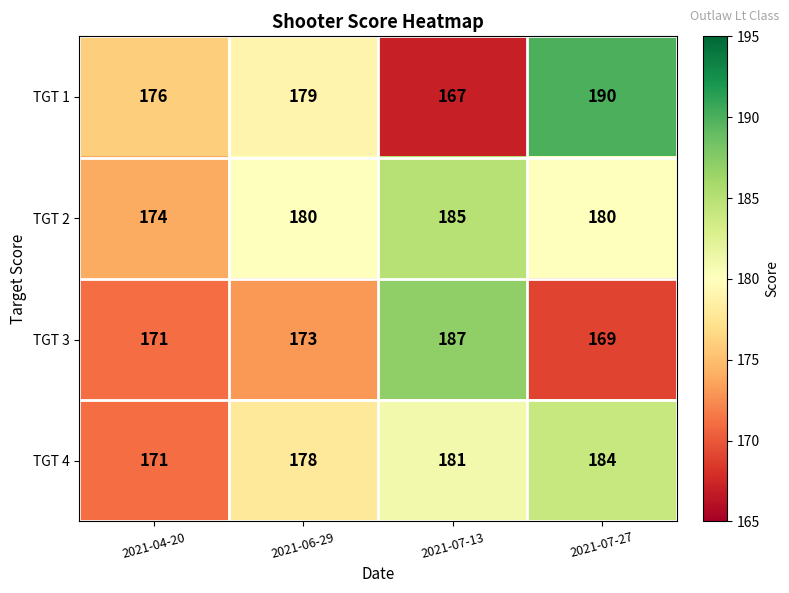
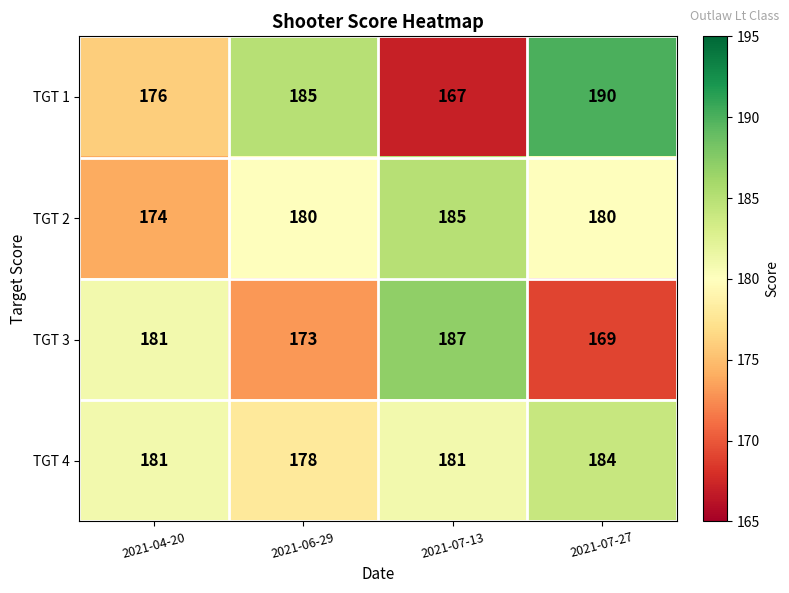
TGT 1, 2021-06-29: 179 -> 185
TGT 3, 2021-04-20: 171 -> 181
TGT 4, 2021-04-20: 171 -> 181
